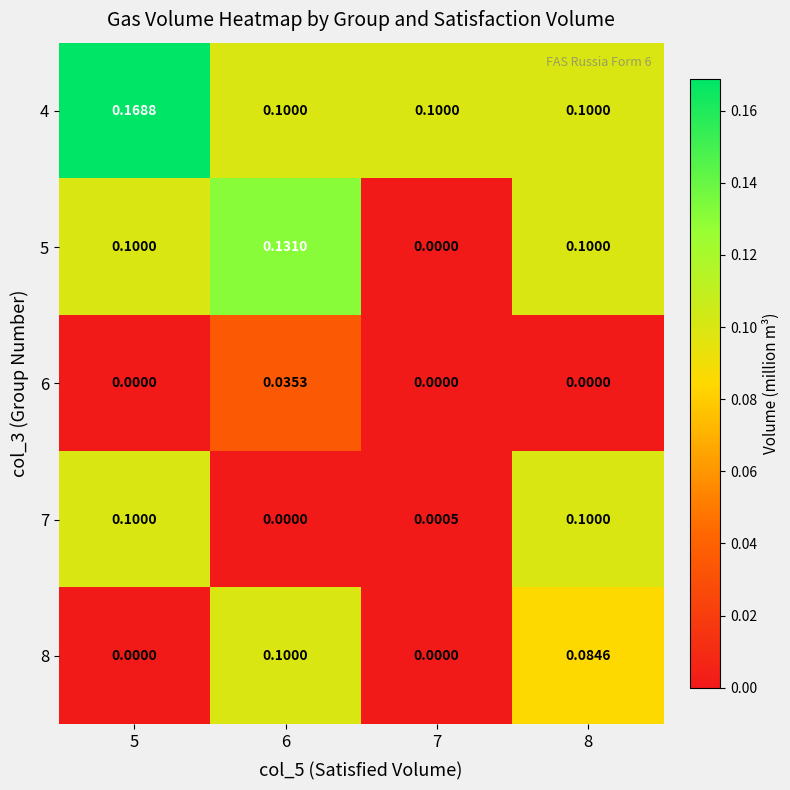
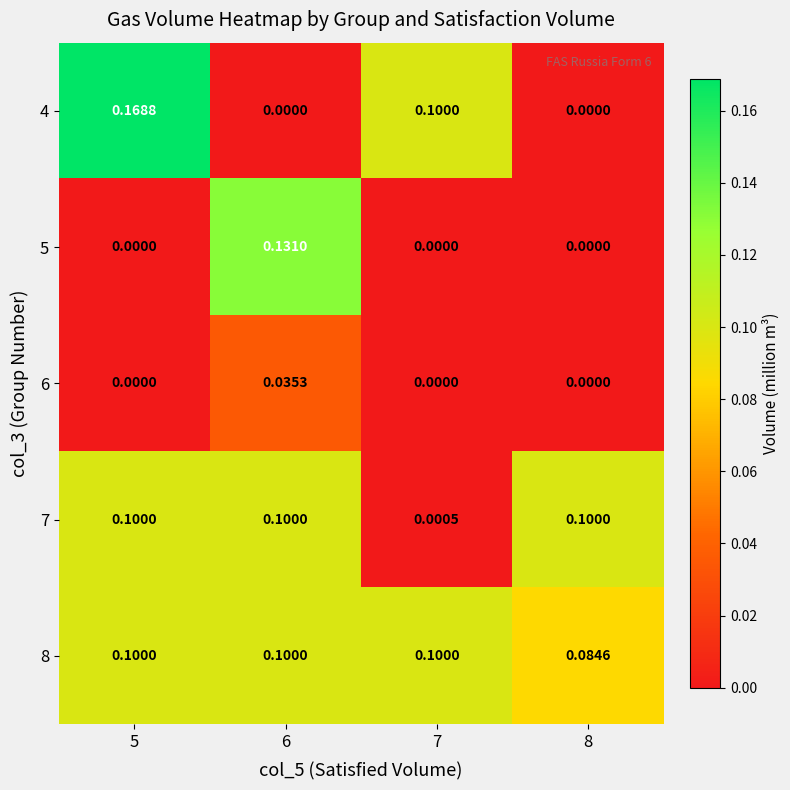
4, 6: 0.1000 -> 0.0000
4, 8: 0.1000 -> 0.0000
5, 5: 0.1000 -> 0.0000
5, 8: 0.1000 -> 0.0000
7, 6: 0.0000 -> 0.1000
8, 5: 0.0000 -> 0.1000
8, 7: 0.0000 -> 0.1000
